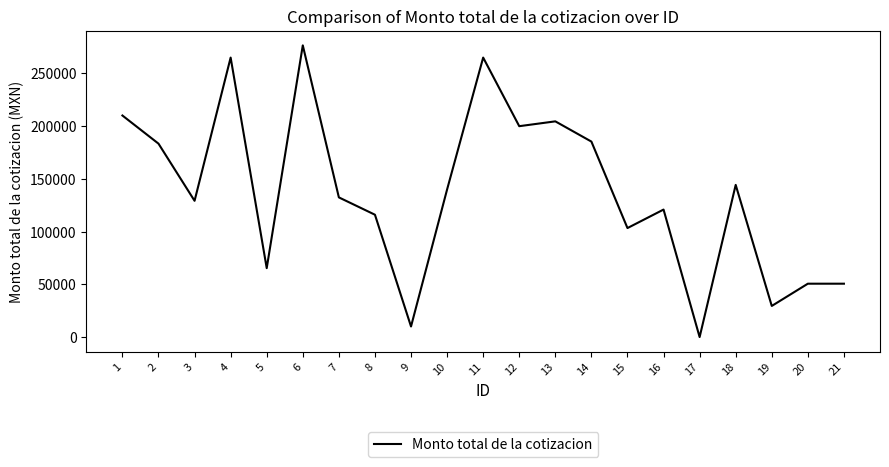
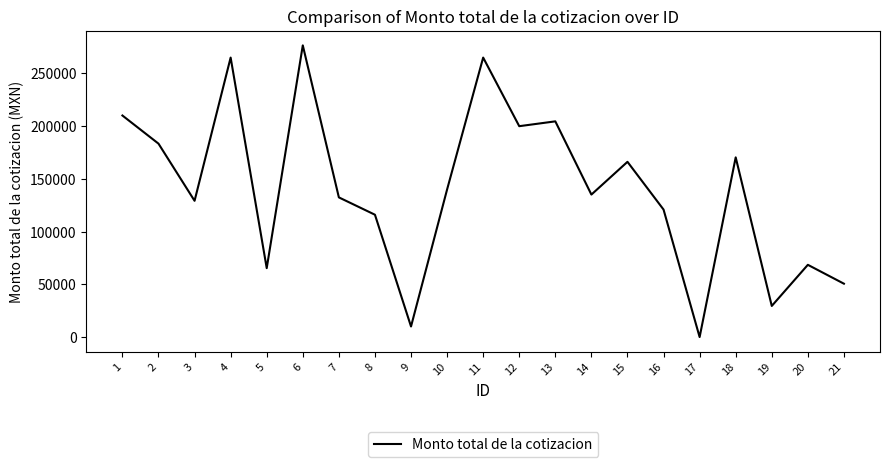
14: 185000 -> 135000
15: 103000 -> 166000
18: 144000 -> 170000
20: 51000 -> 69000
